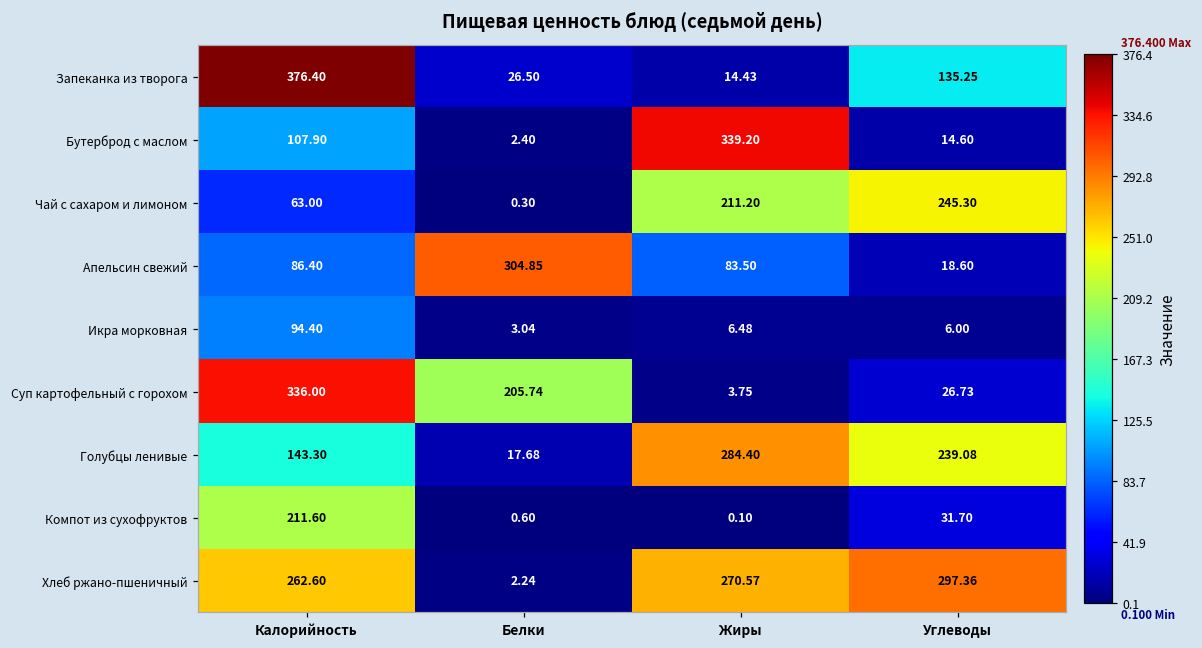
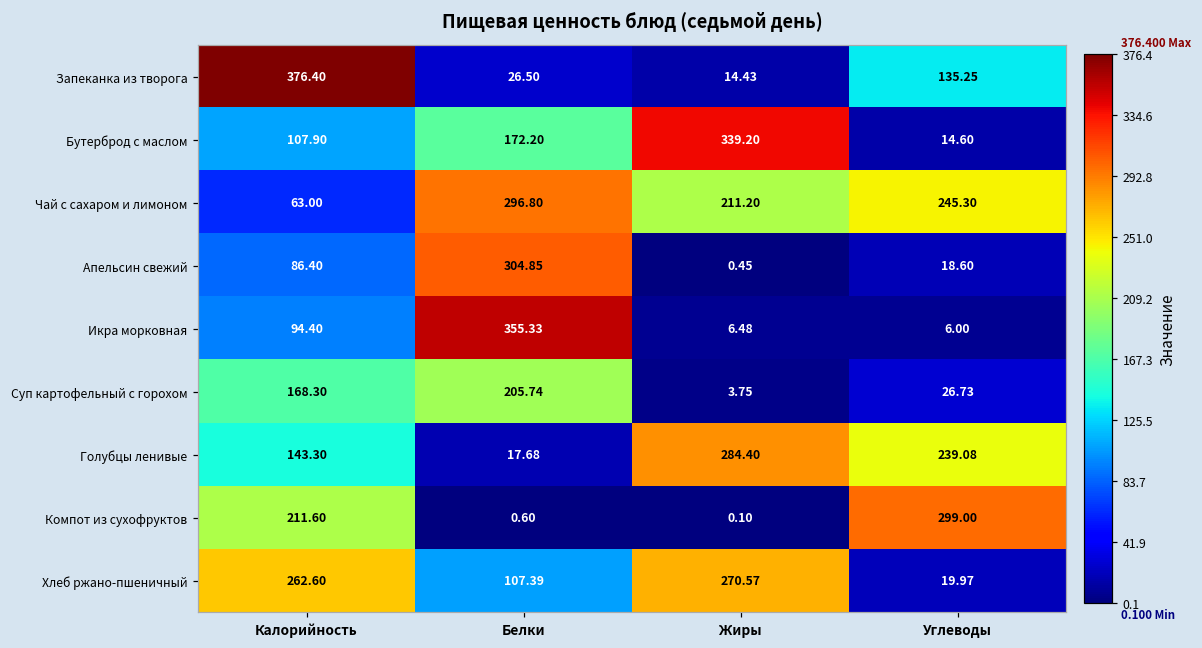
Бутерброд с маслом, Белки: 2.40 -> 172.20
Чай с сахаром и лимоном, Белки: 0.30 -> 296.80
Апельсин свежий, Жиры: 83.50 -> 0.45
Икра морковная, Белки: 3.04 -> 355.33
Суп картофельный с горохом, Калорийность: 336.00 -> 168.30
Компот из сухофруктов, Углеводы: 31.70 -> 299.00
Хлеб ржано-пшеничный, Белки: 2.24 -> 107.39
Хлеб ржано-пшеничный, Углеводы: 297.36 -> 19.97
